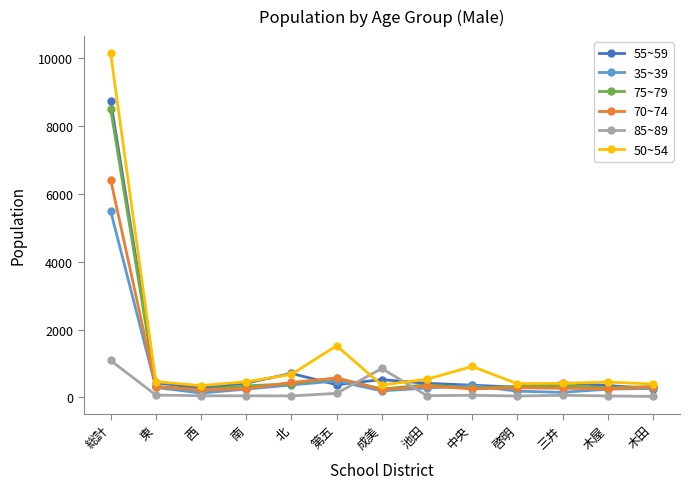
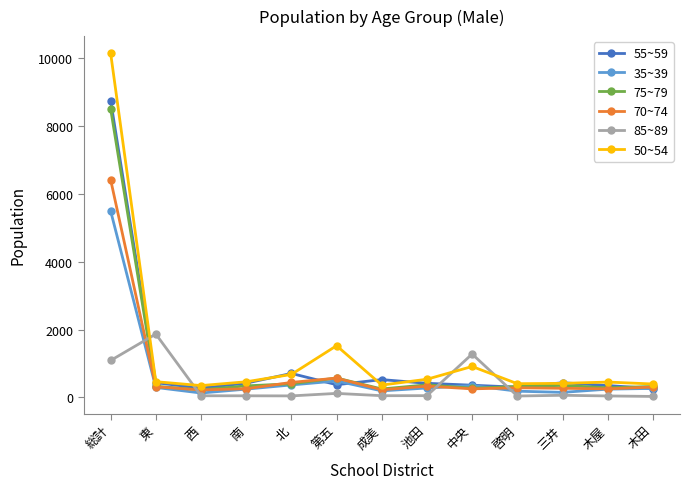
85~89, 東: 100 -> 1900
85~89, 成美: 900 -> 100
85~89, 中央: 100 -> 1300
